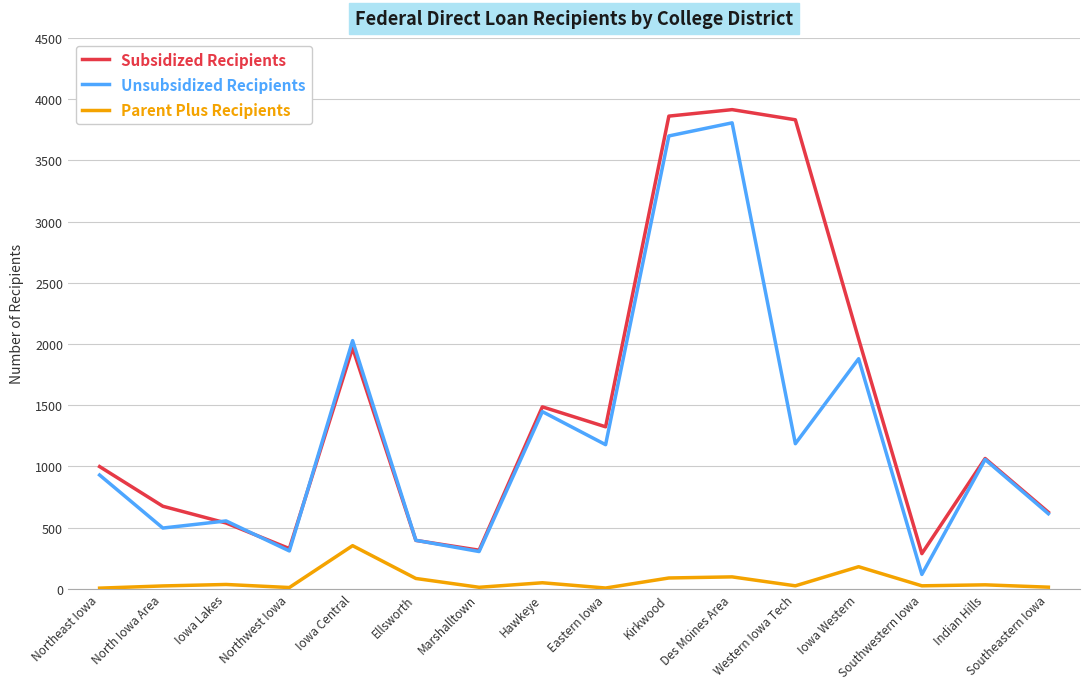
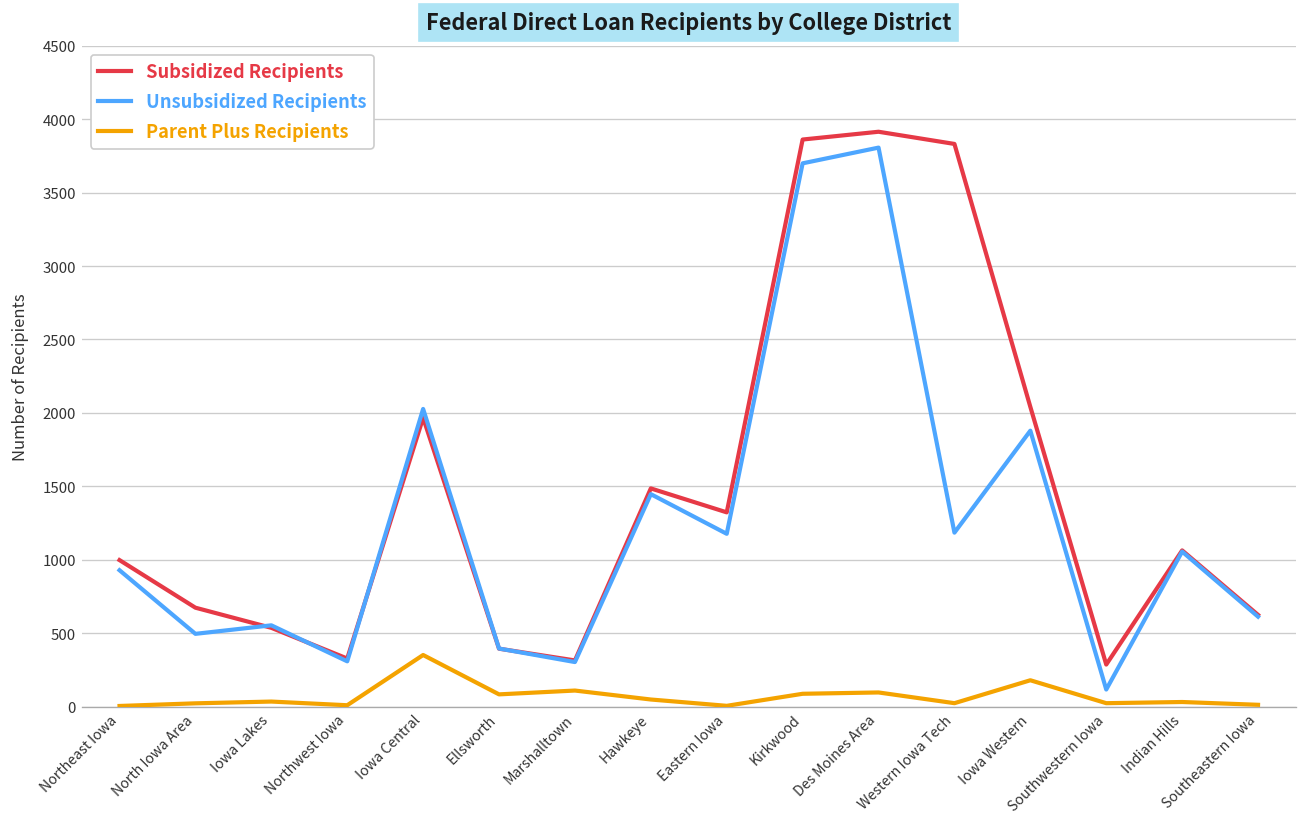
Parent Plus Recipients, Marshalltown: 10 -> 110
